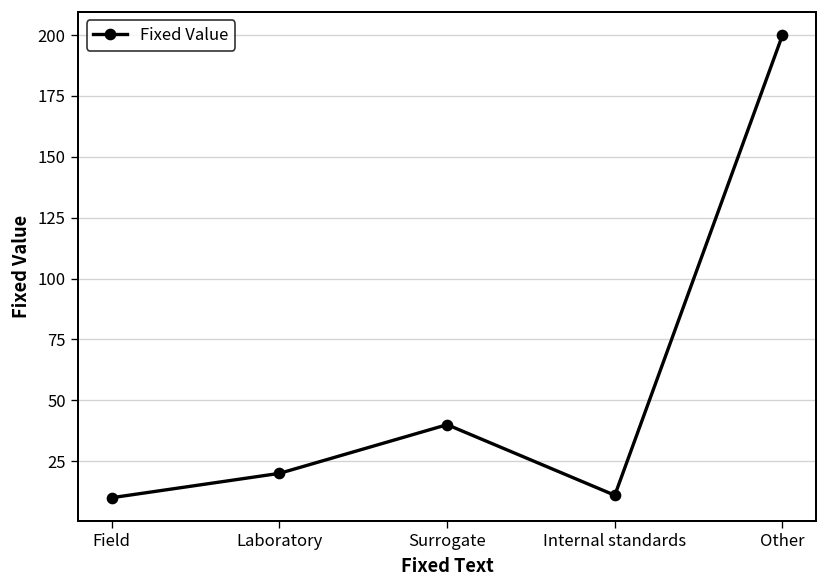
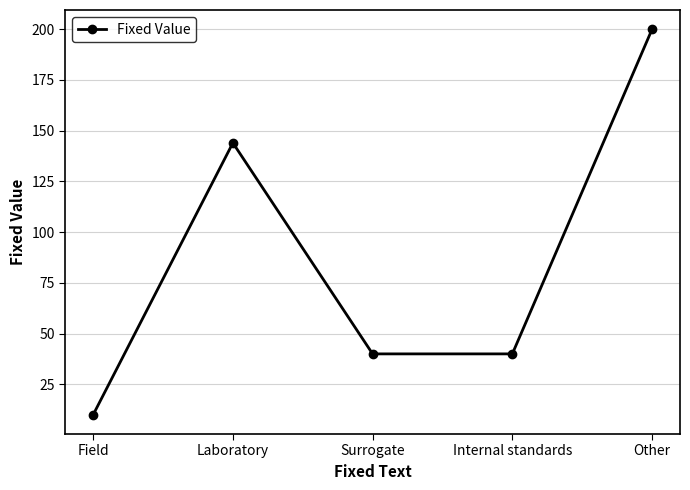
Laboratory: 20 -> 144
Internal standards: 11 -> 40
